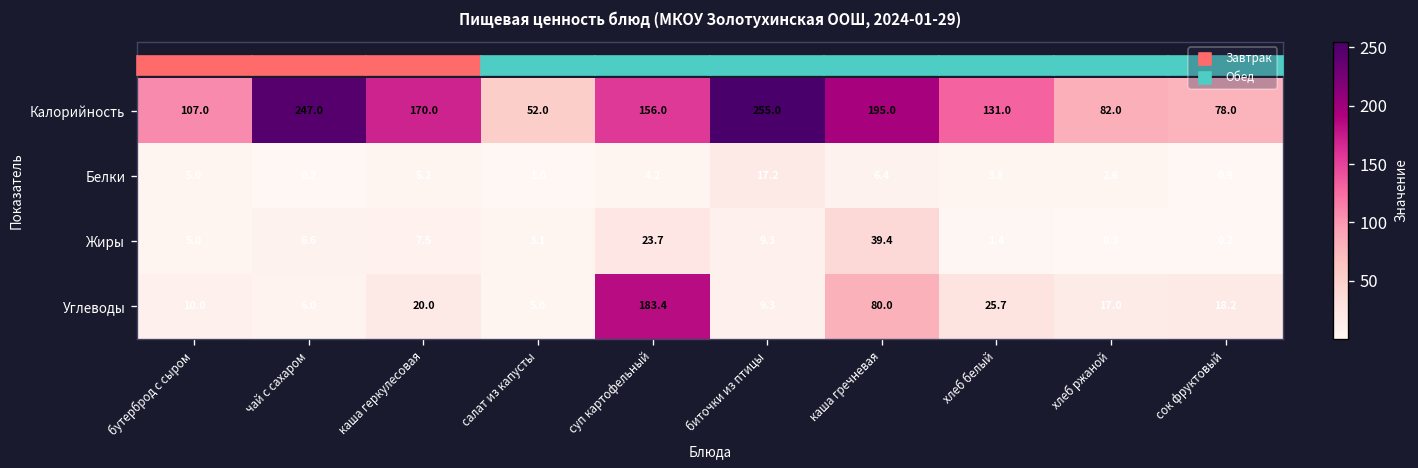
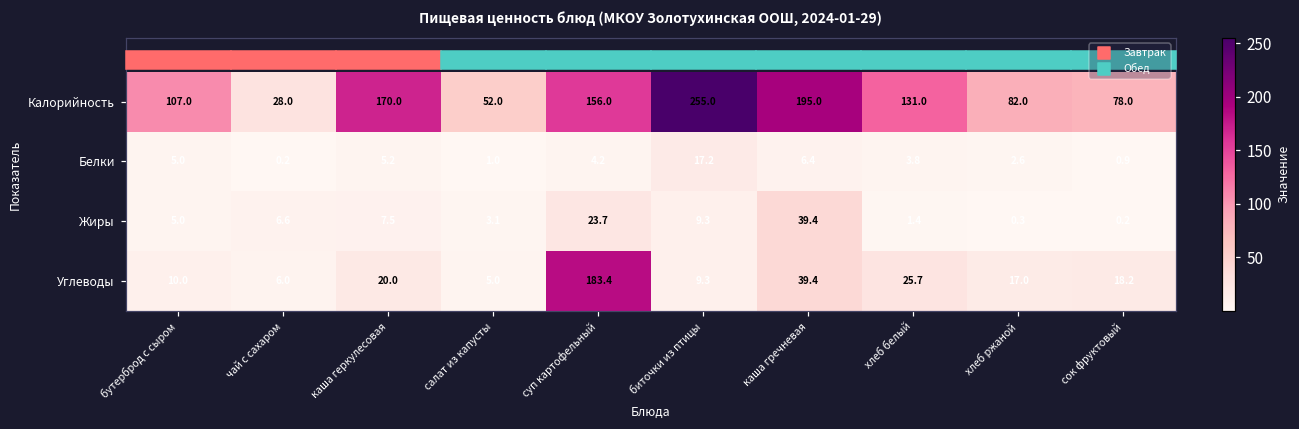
Калорийность, чай с сахаром: 247.0 -> 28.0
Углеводы, каша гречневая: 80.0 -> 39.4
